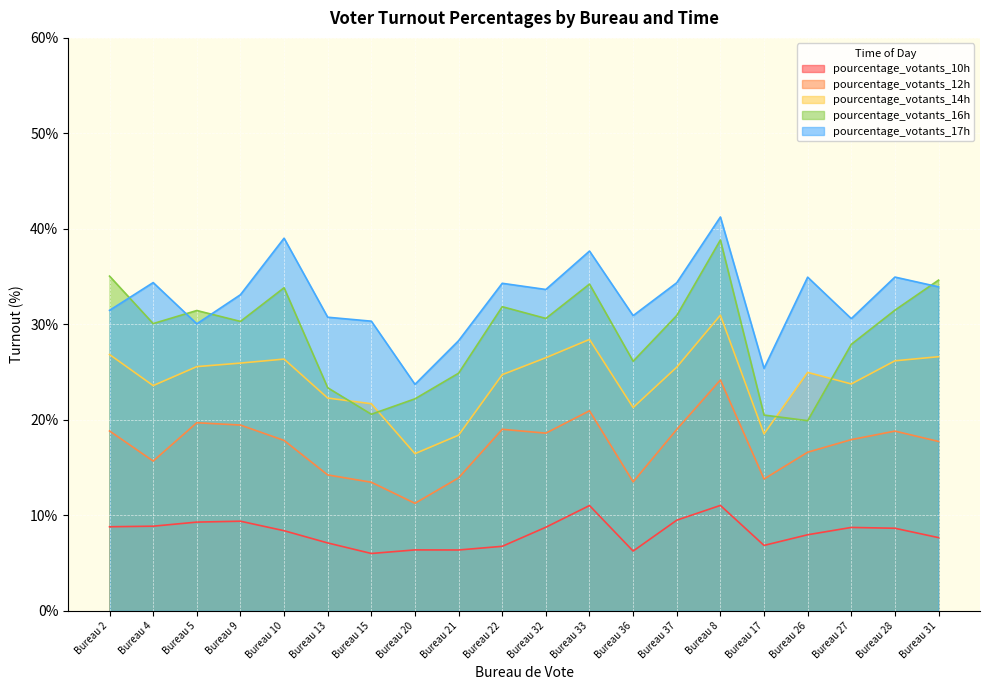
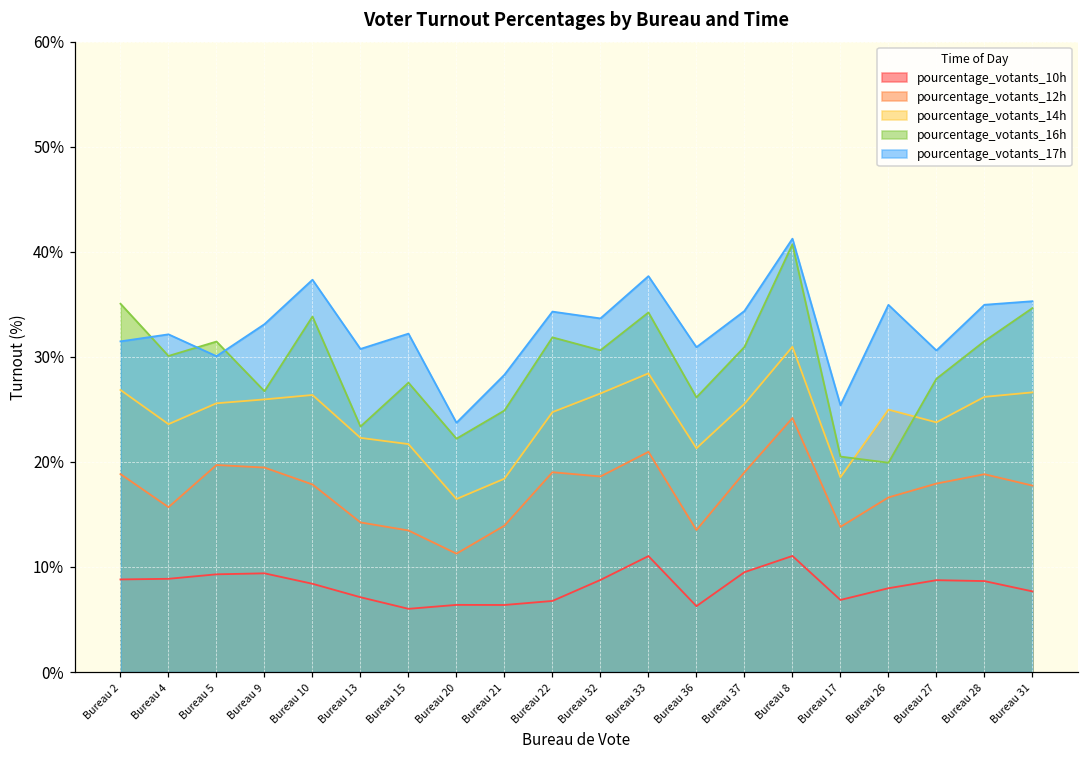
pourcentage_votants_17h, Bureau 4: 34% -> 32%
pourcentage_votants_16h, Bureau 9: 30% -> 27%
pourcentage_votants_17h, Bureau 10: 39% -> 37%
pourcentage_votants_16h, Bureau 15: 21% -> 28%
pourcentage_votants_17h, Bureau 15: 30% -> 32%
pourcentage_votants_16h, Bureau 8: 39% -> 41%
pourcentage_votants_17h, Bureau 31: 34% -> 35%
